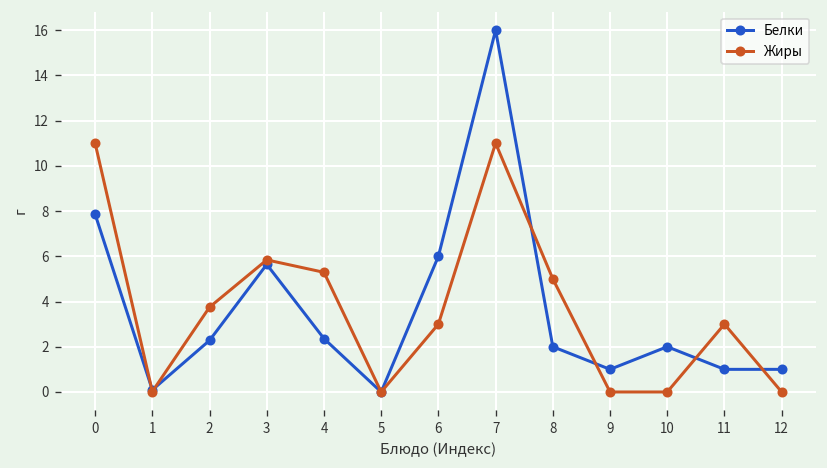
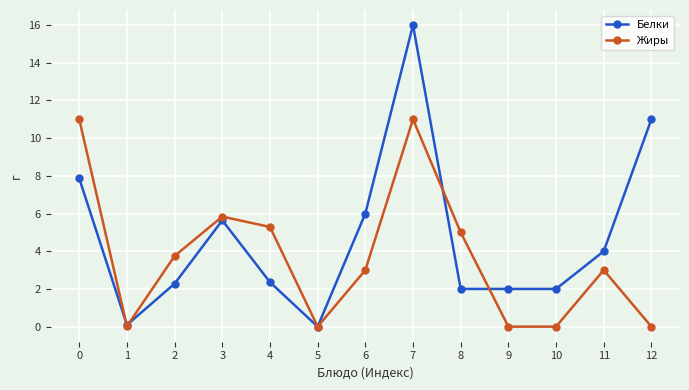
Белки, 9: 1 -> 2
Белки, 11: 1 -> 4
Белки, 12: 1 -> 11
